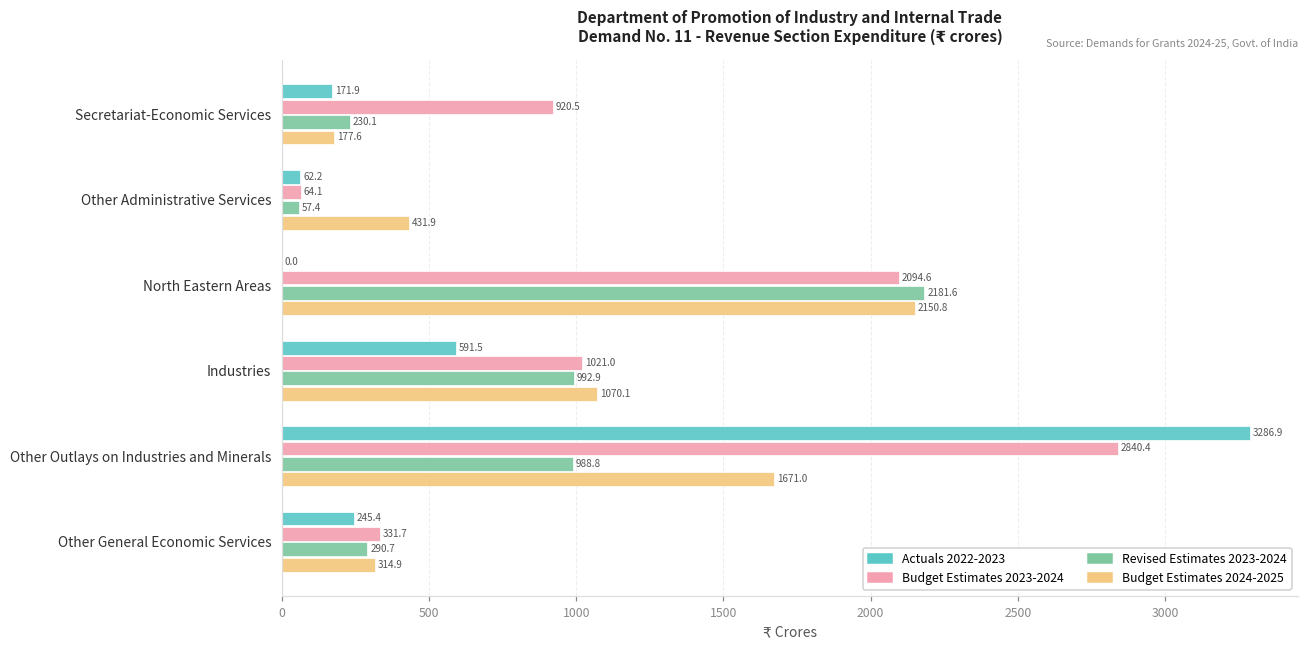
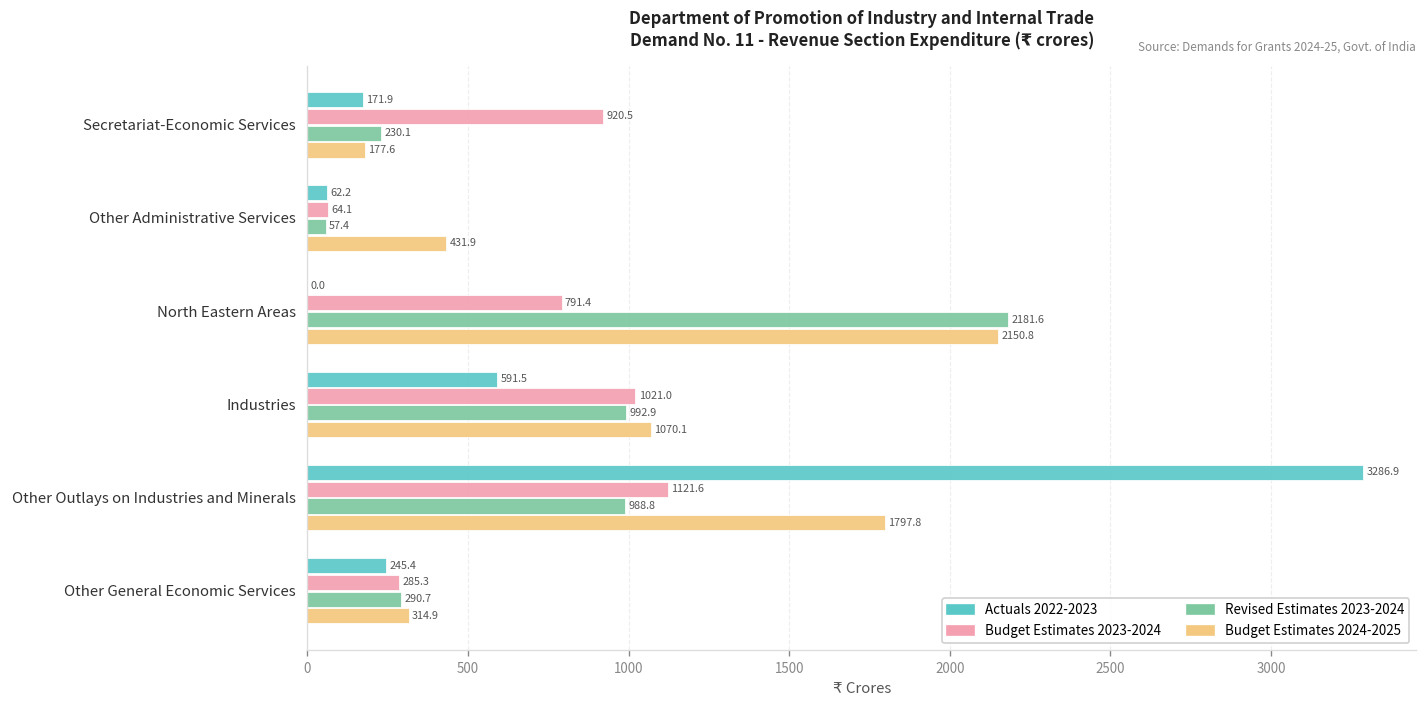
Budget Estimates 2023-2024, North Eastern Areas: 2094.6 -> 791.4
Budget Estimates 2023-2024, Other Outlays on Industries and Minerals: 2840.4 -> 1121.6
Budget Estimates 2024-2025, Other Outlays on Industries and Minerals: 1671.0 -> 1797.8
Budget Estimates 2023-2024, Other General Economic Services: 331.7 -> 285.3
